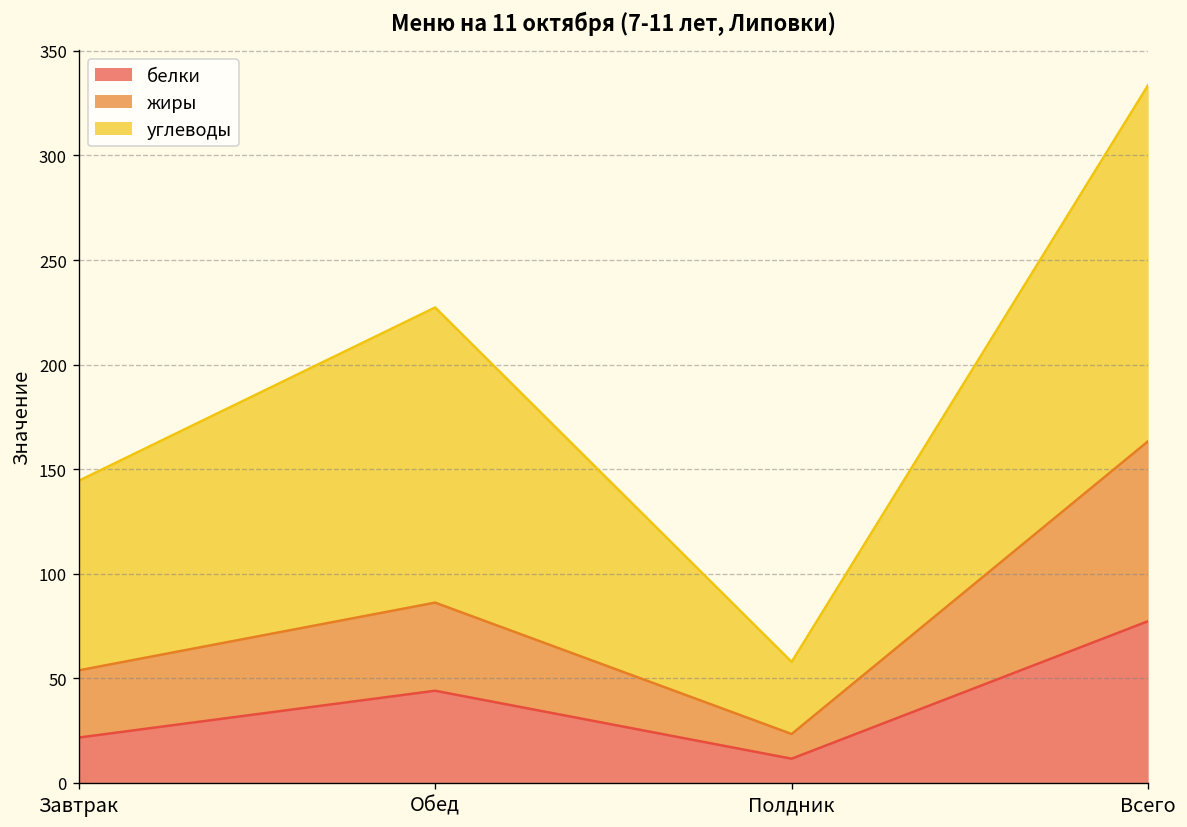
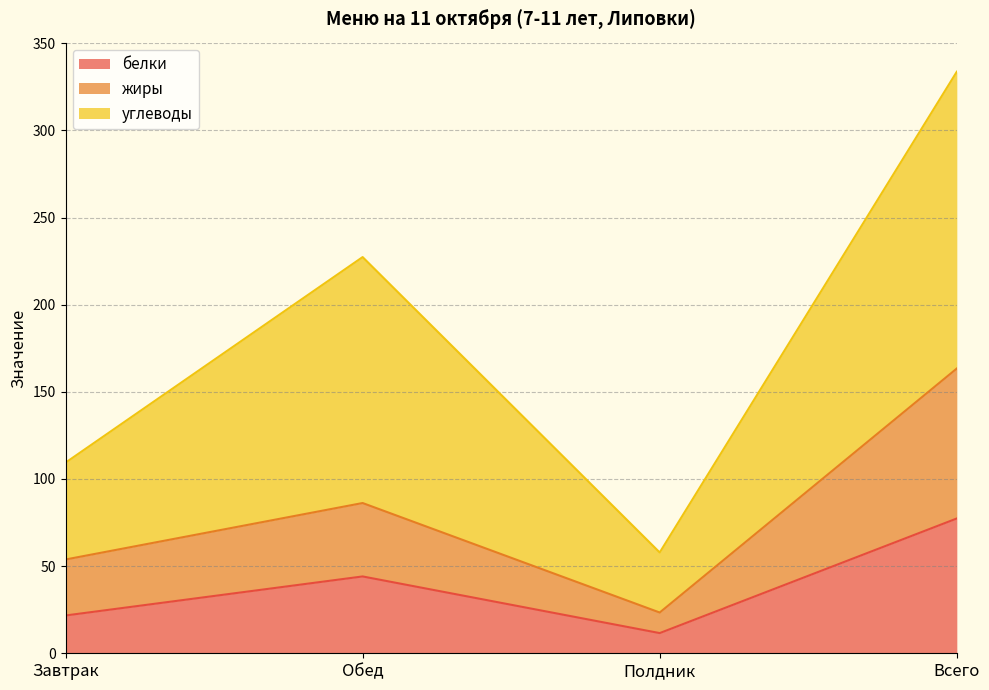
углеводы, Завтрак: 91 -> 56
